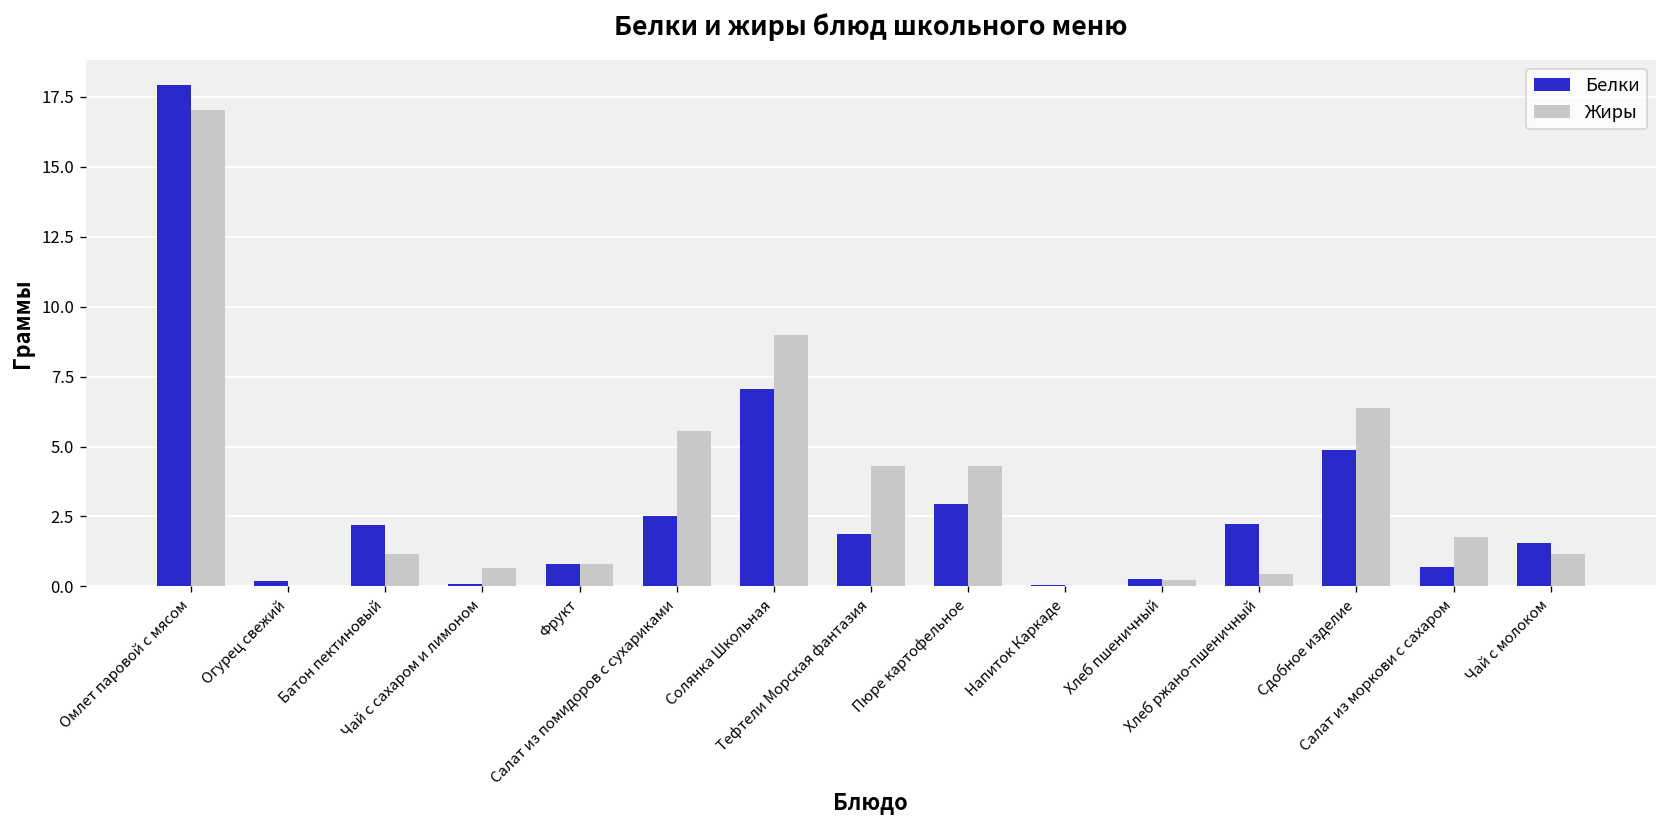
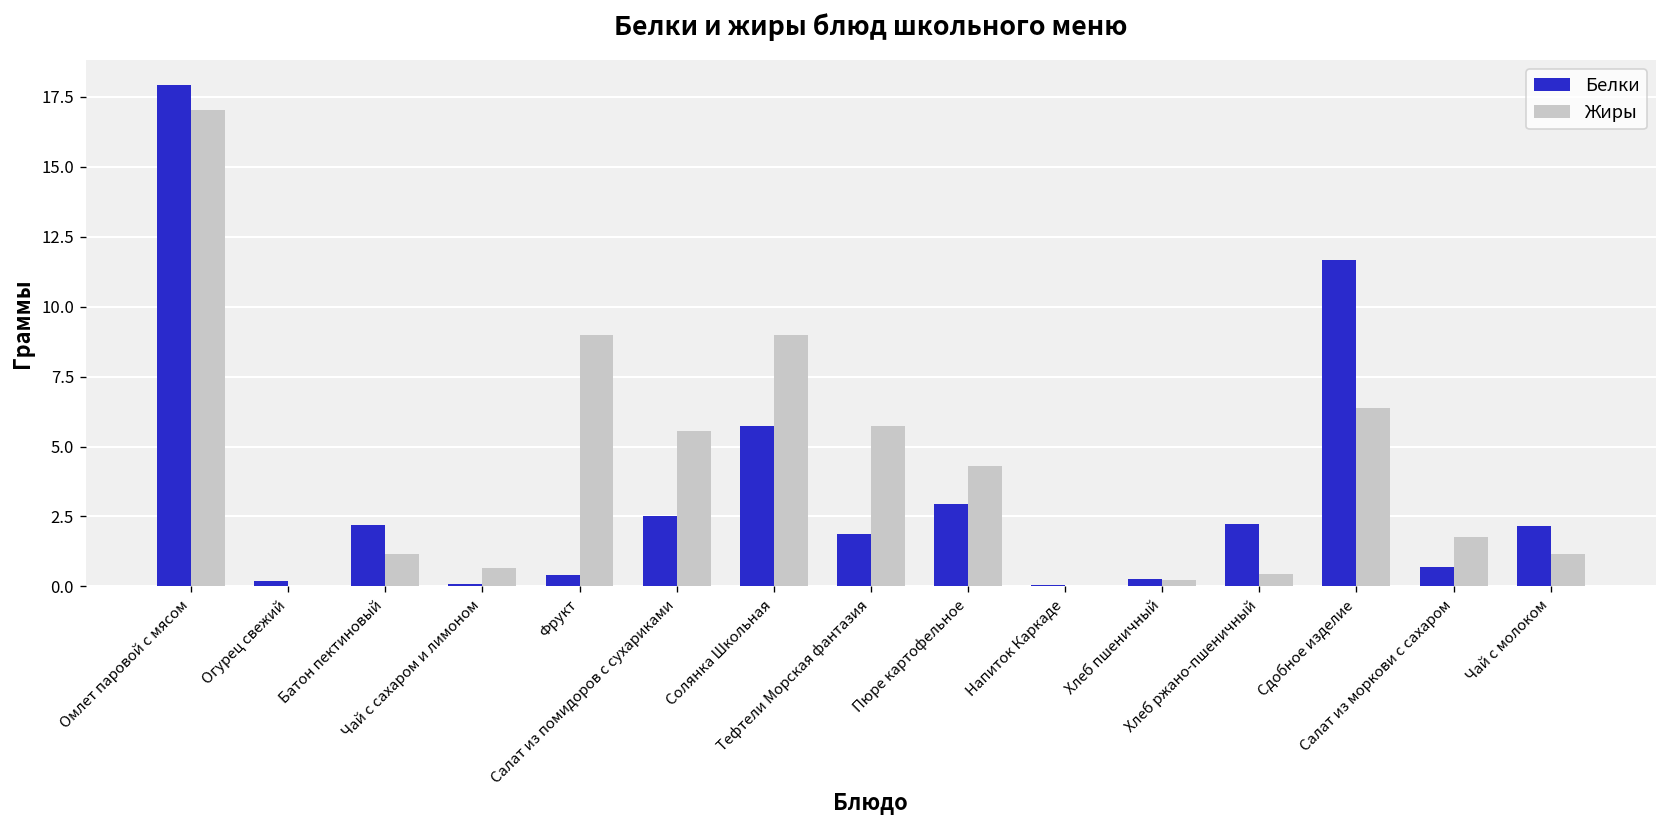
Белки, Фрукт: 0.8 -> 0.4
Жиры, Фрукт: 0.8 -> 9.0
Белки, Солянка Школьная: 7.0 -> 5.7
Жиры, Тефтели Морская фантазия: 4.3 -> 5.7
Белки, Сдобное изделие: 4.9 -> 11.7
Белки, Чай с молоком: 1.5 -> 2.2
